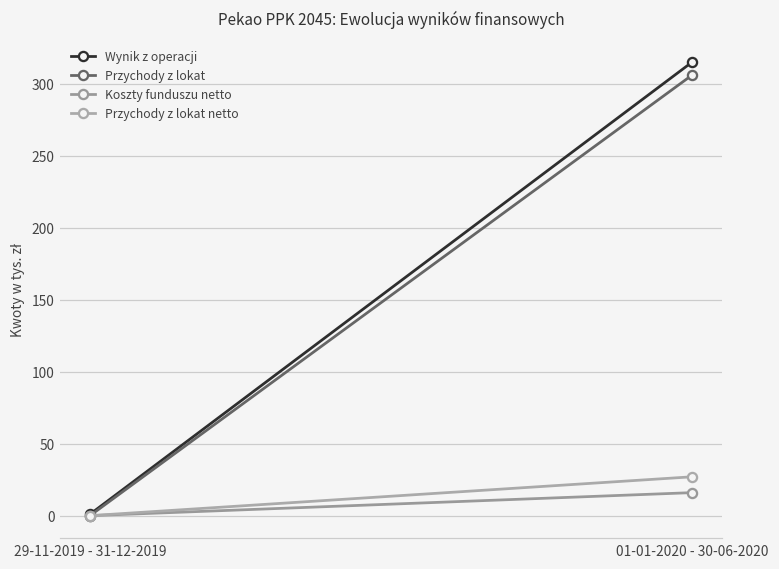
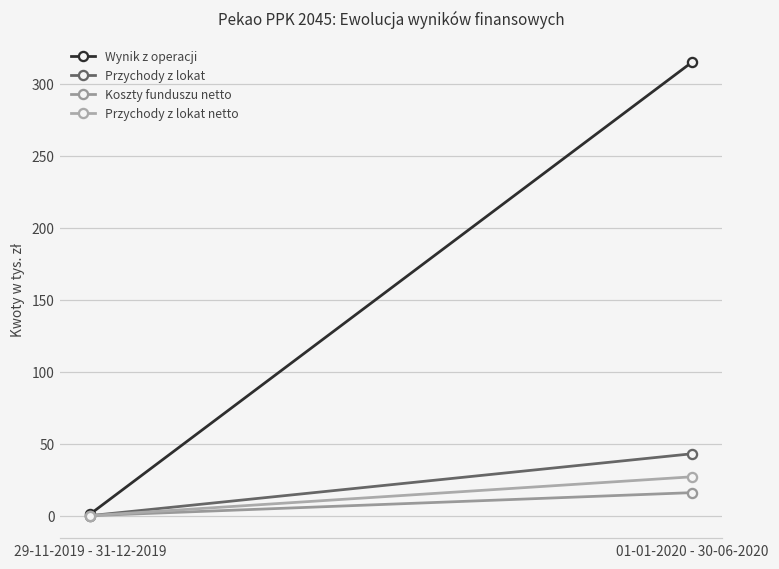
Przychody z lokat, 01-01-2020 - 30-06-2020: 306 -> 43
